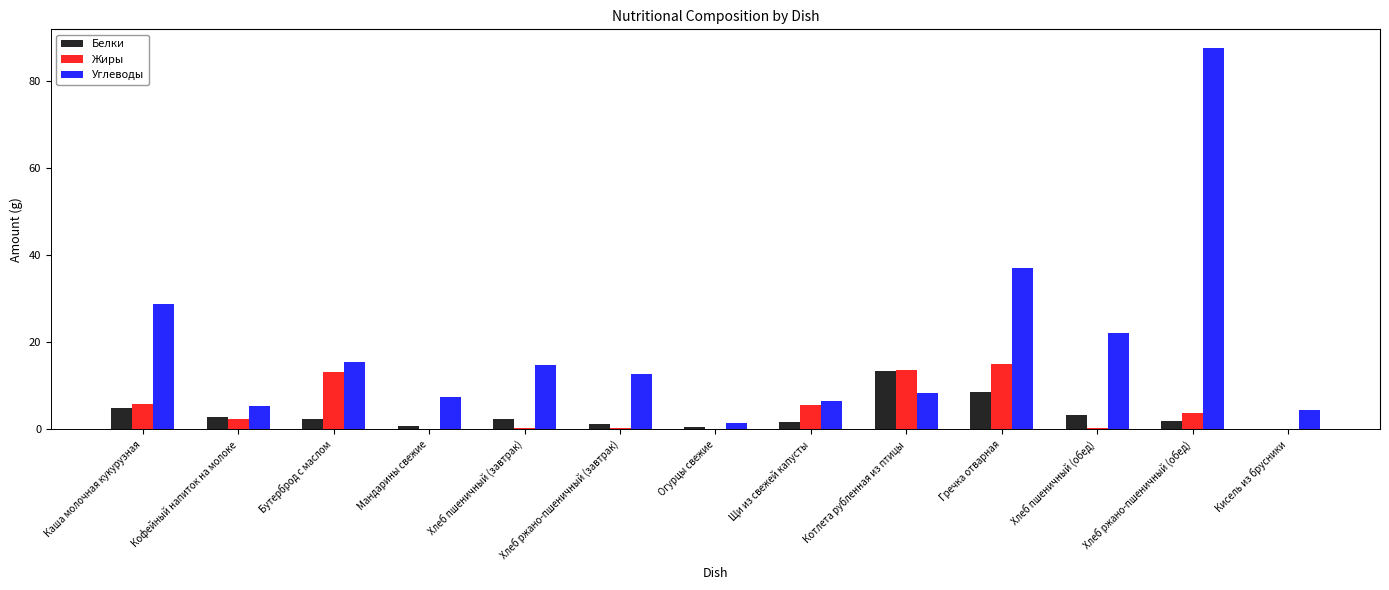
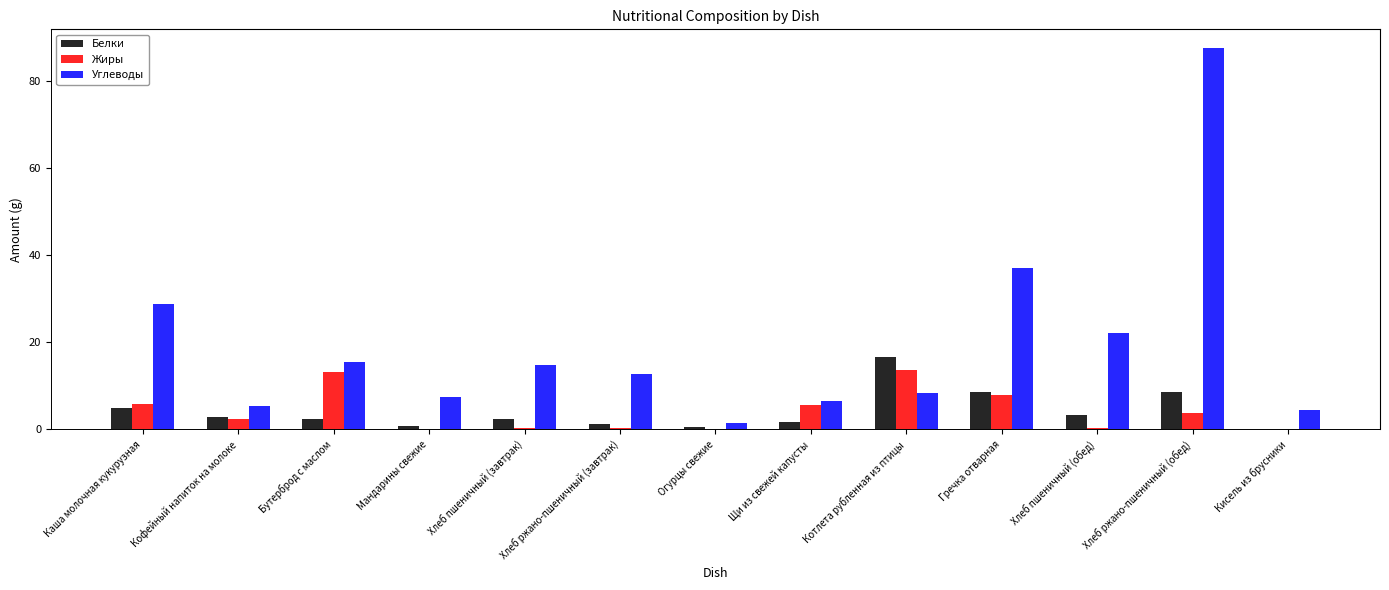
Белки, Котлета рубленная из птицы: 14 -> 17
Жиры, Гречка отварная: 15 -> 8
Белки, Хлеб ржано-пшеничный (обед): 2 -> 9
